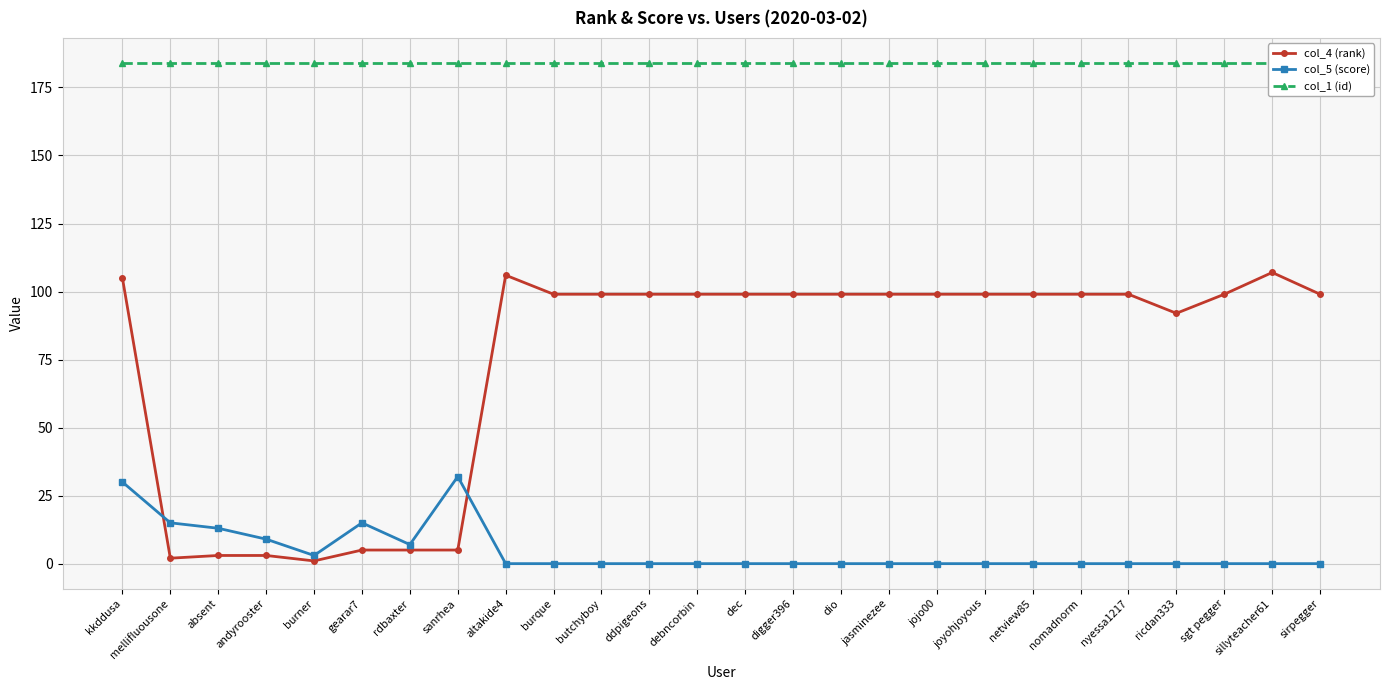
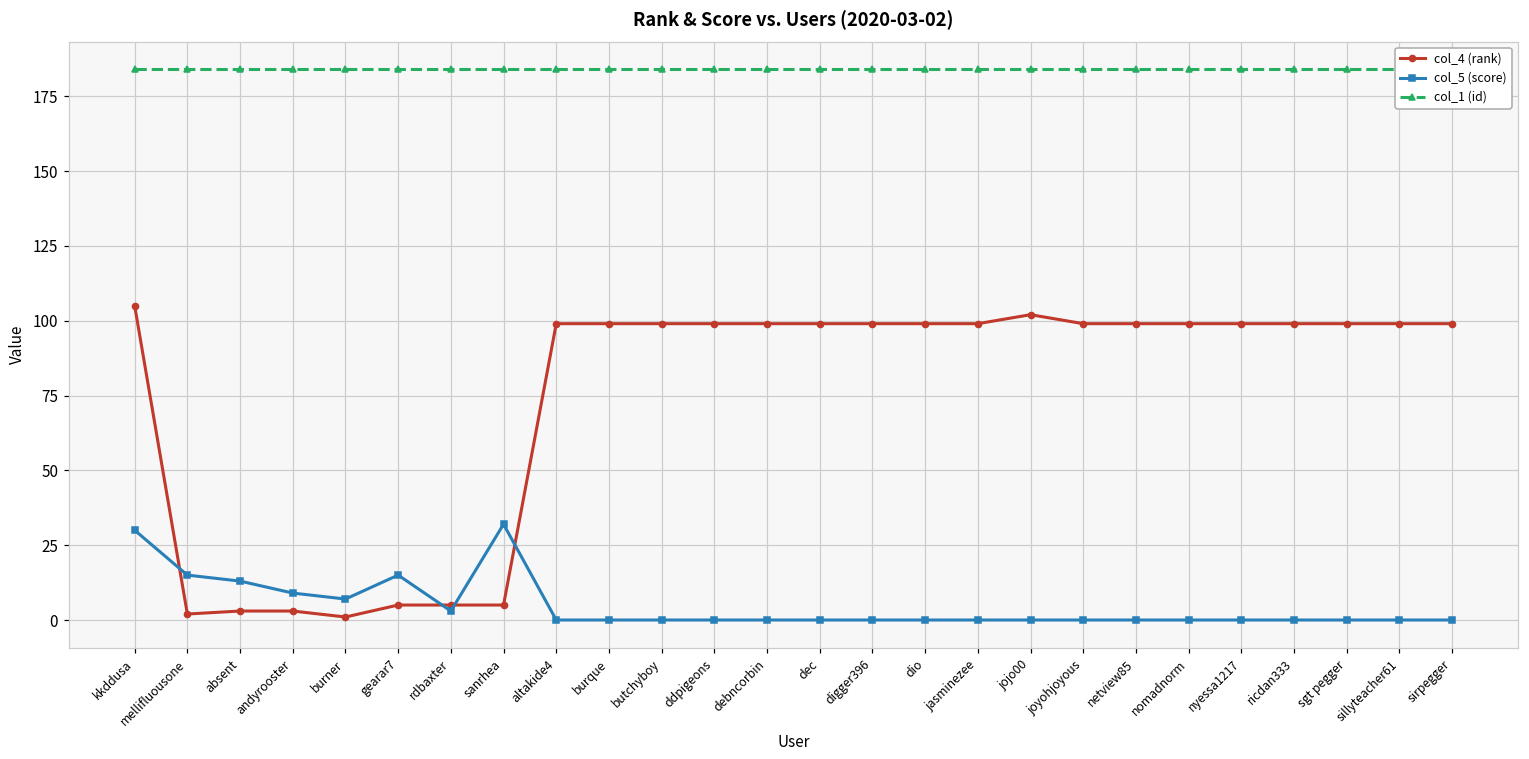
col_5 (score), burner: 3 -> 7
col_5 (score), rdbaxter: 7 -> 3
col_4 (rank), altakide4: 106 -> 99
col_4 (rank), jojo00: 99 -> 102
col_4 (rank), ricdan333: 92 -> 99
col_4 (rank), sillyteacher61: 107 -> 99
